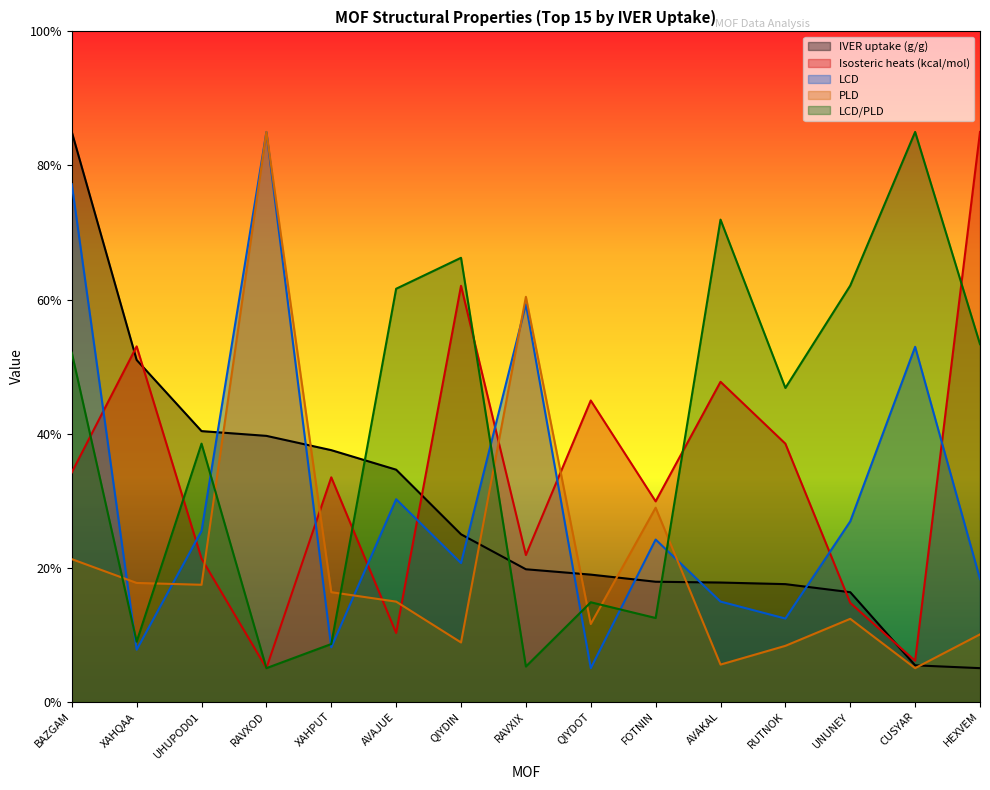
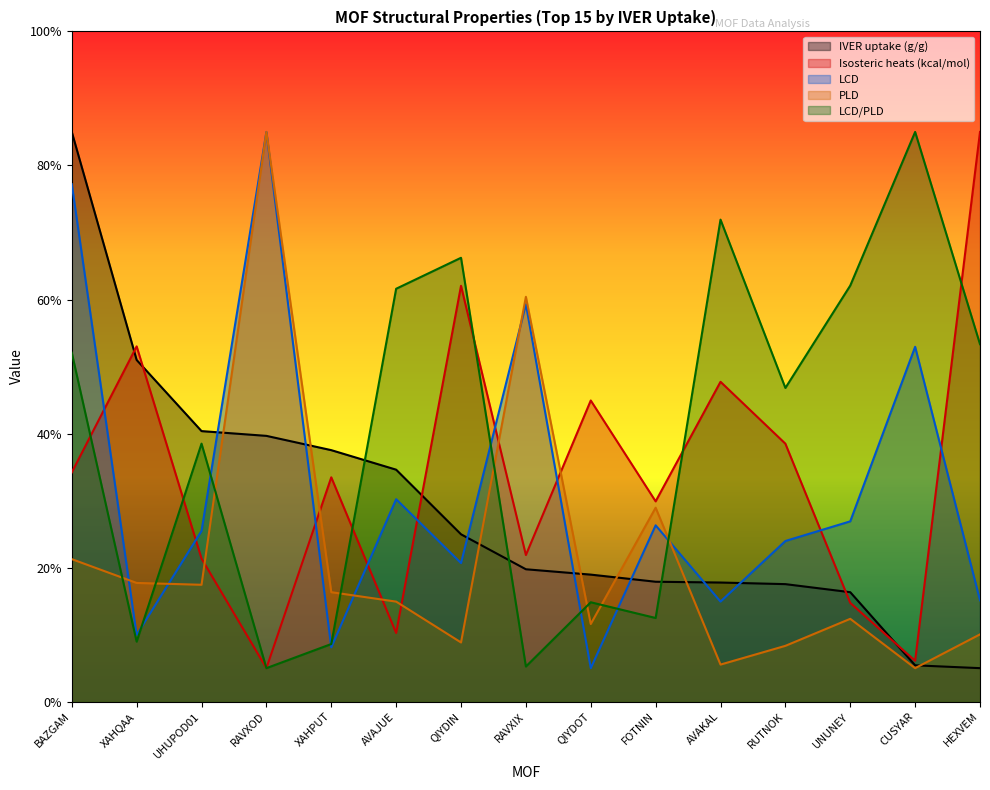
LCD, XAHQAA: 8% -> 10%
LCD, FOTNIN: 24% -> 26%
LCD, RUTNOK: 12% -> 24%
LCD, HEXVEM: 18% -> 15%
